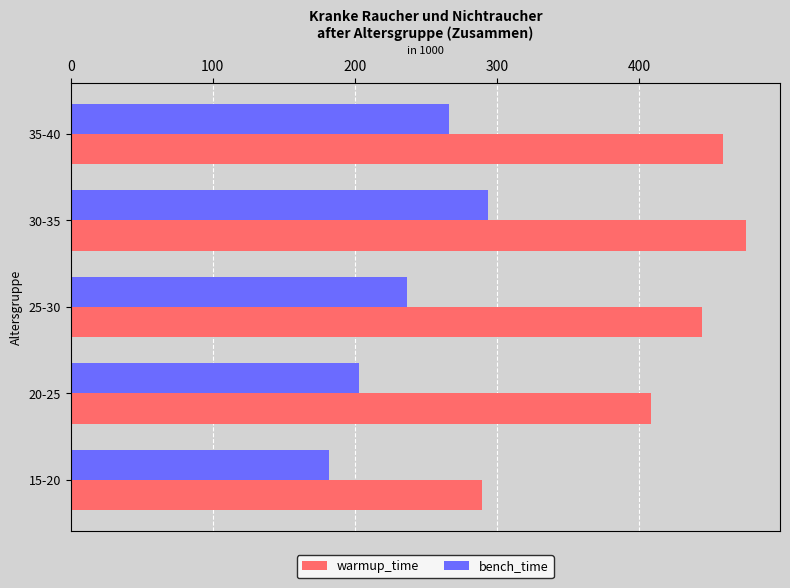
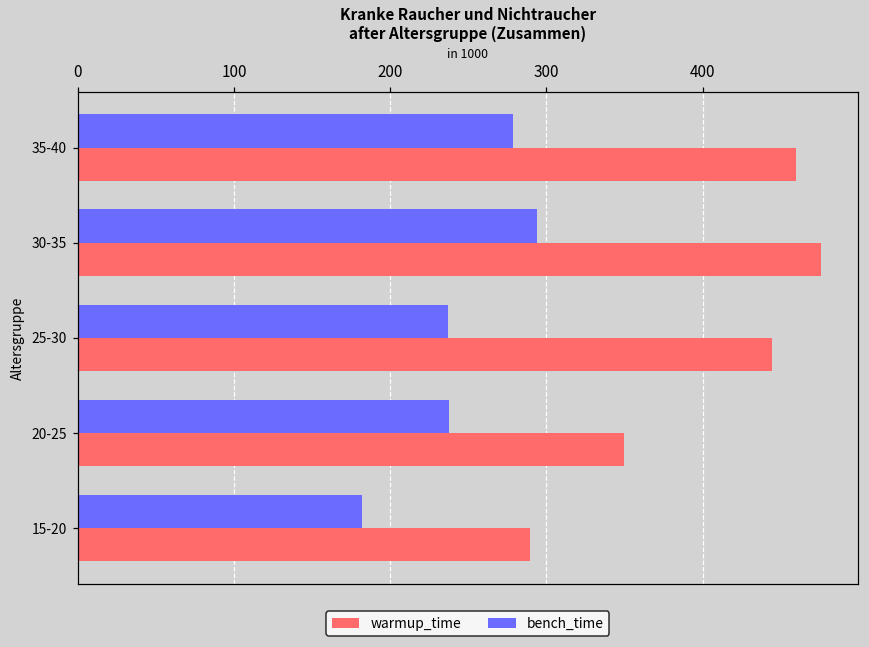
bench_time, 35-40: 266 -> 279
bench_time, 20-25: 203 -> 238
warmup_time, 20-25: 409 -> 350
